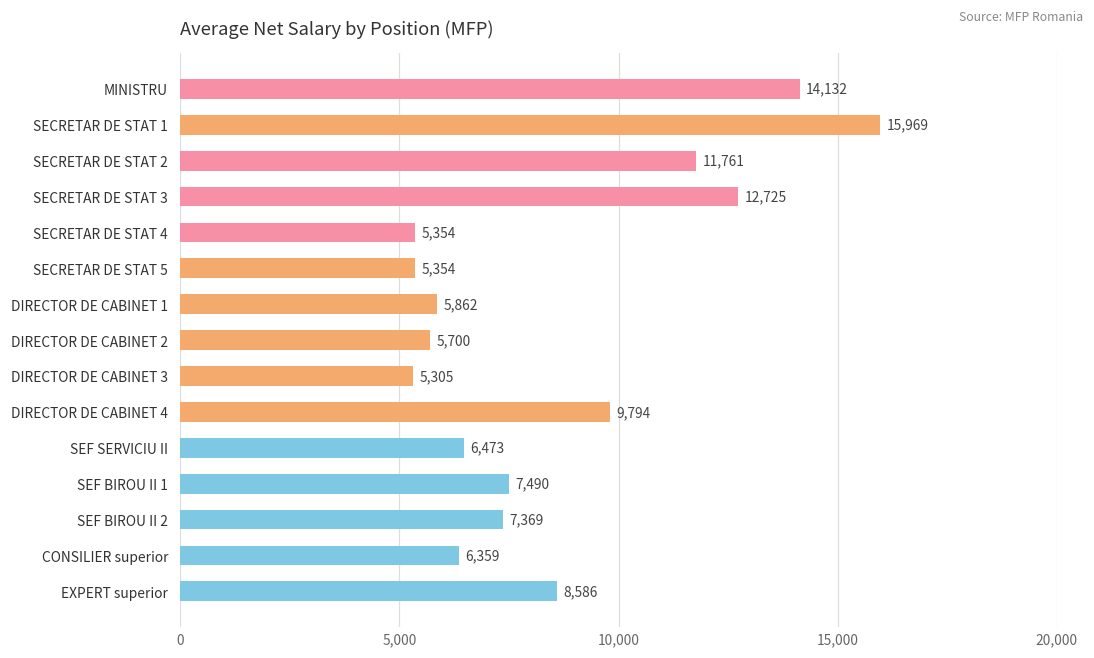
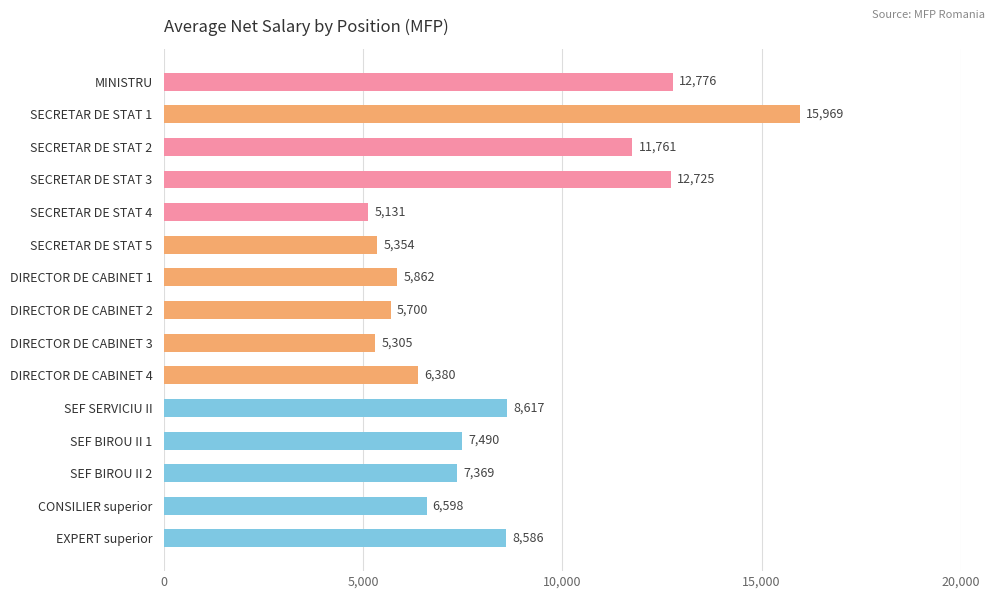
MINISTRU: 14,132 -> 12,776
SECRETAR DE STAT 4: 5,354 -> 5,131
DIRECTOR DE CABINET 4: 9,794 -> 6,380
SEF SERVICIU II: 6,473 -> 8,617
CONSILIER superior: 6,359 -> 6,598
